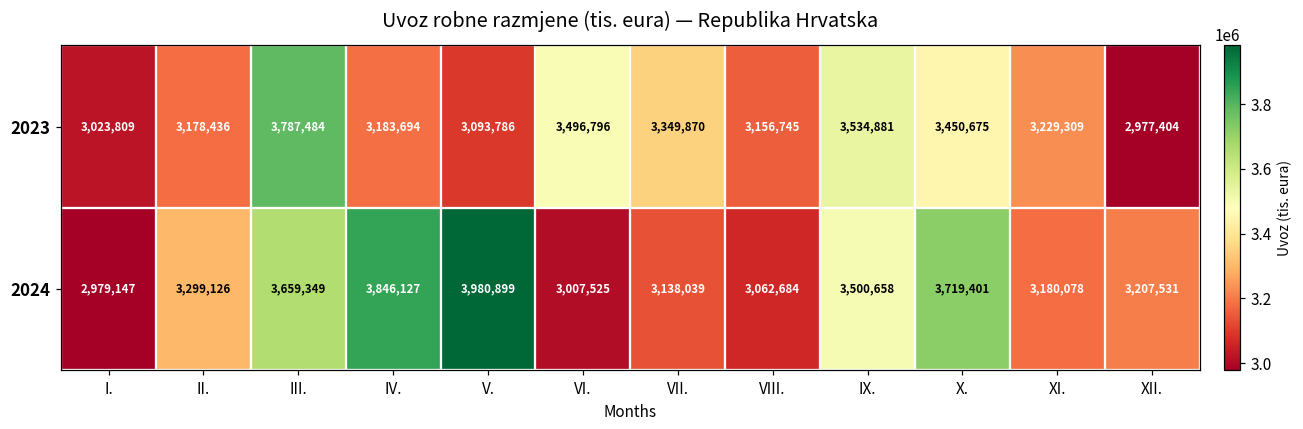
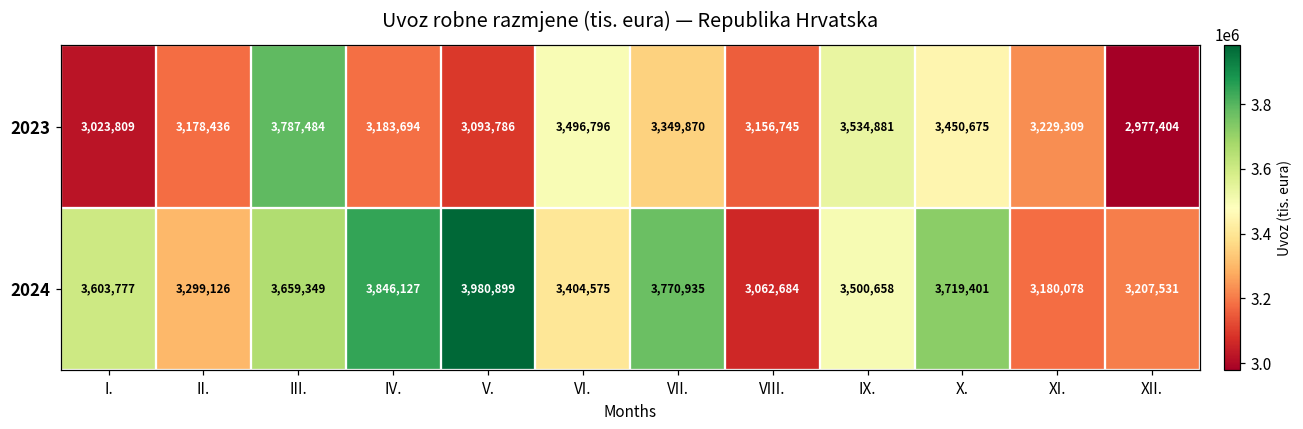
2024, I.: 2,979,147 -> 3,603,777
2024, VI.: 3,007,525 -> 3,404,575
2024, VII.: 3,138,039 -> 3,770,935
